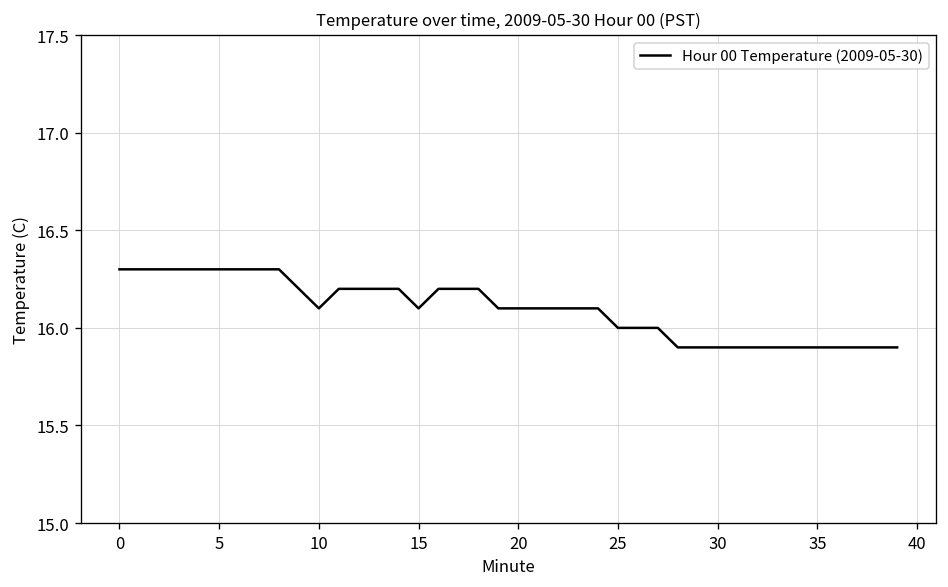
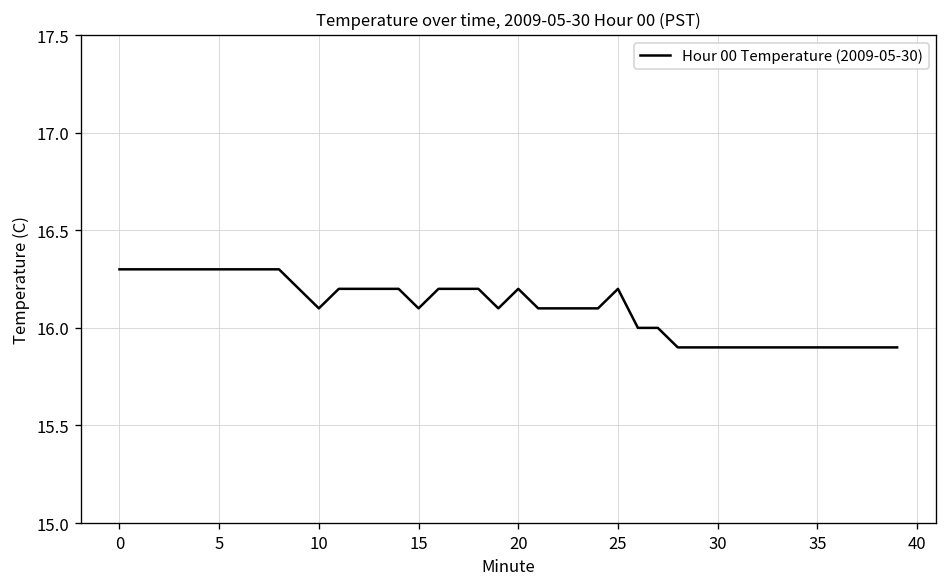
20: 16.1 -> 16.2
25: 16.0 -> 16.2
